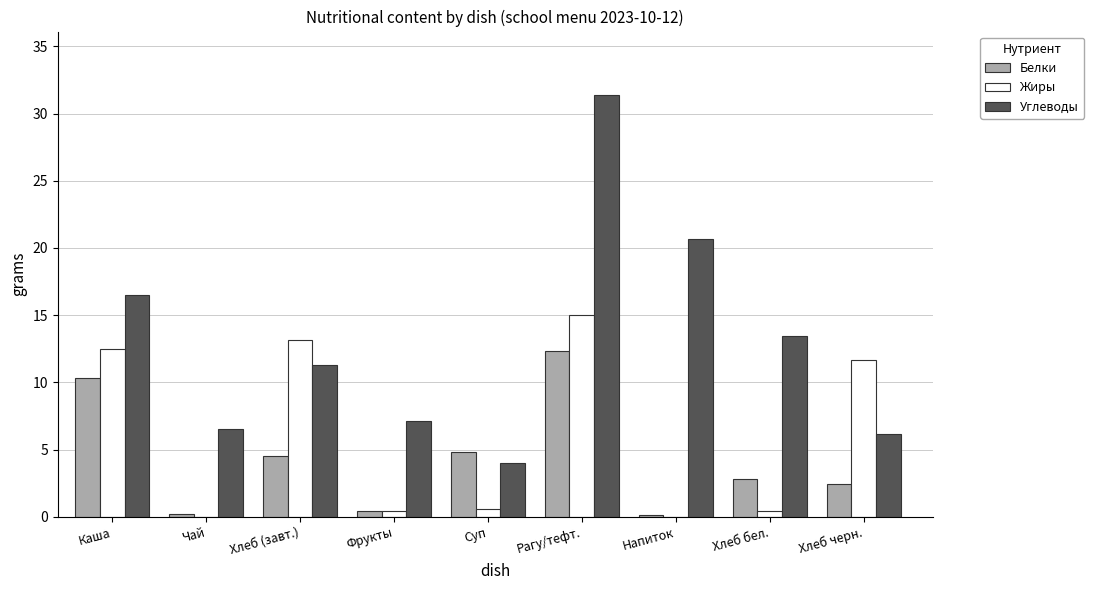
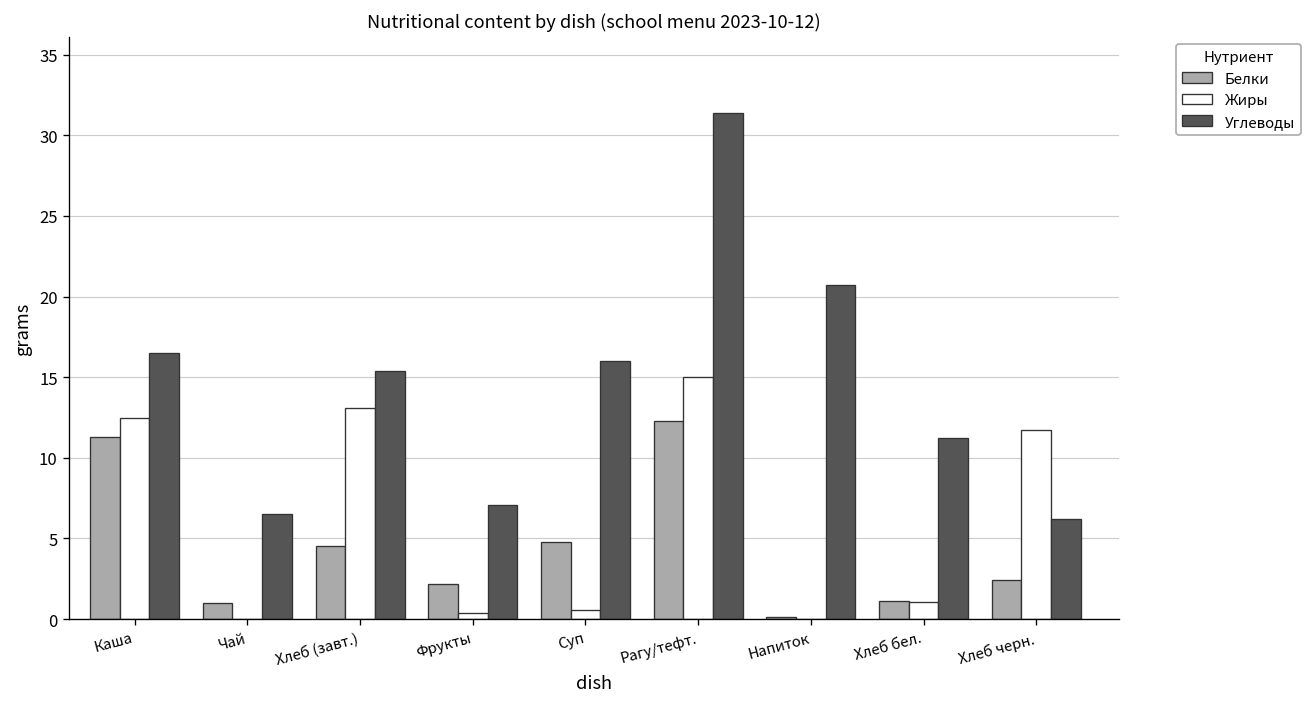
Белки, Каша: 10.3 -> 11.3
Белки, Чай: 0.2 -> 1.0
Углеводы, Хлеб (завт.): 11.3 -> 15.4
Белки, Фрукты: 0.4 -> 2.2
Углеводы, Суп: 4 -> 16
Белки, Хлеб бел.: 2.8 -> 1.1
Жиры, Хлеб бел.: 0.4 -> 1.1
Углеводы, Хлеб бел.: 13.4 -> 11.2
